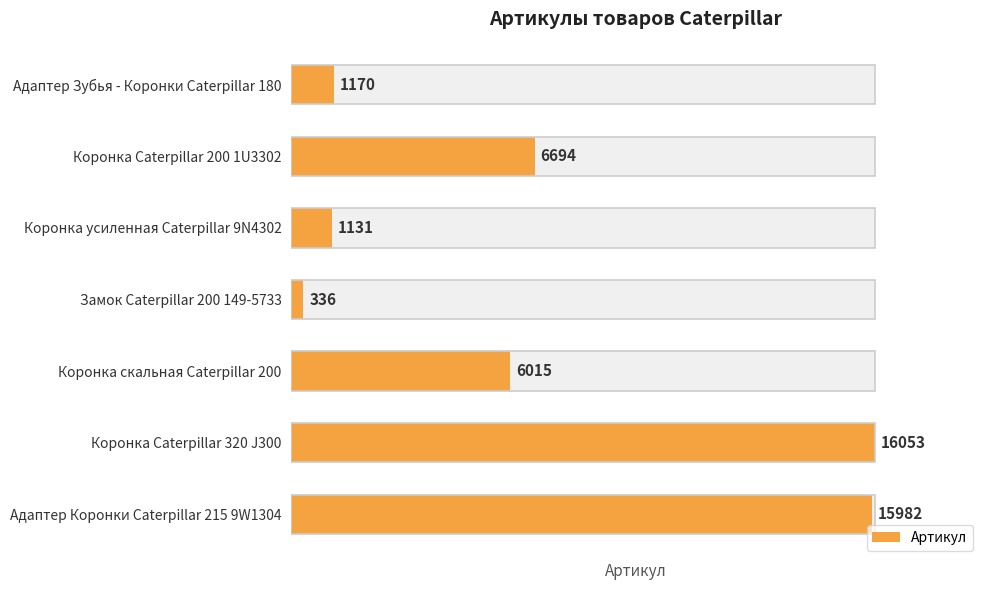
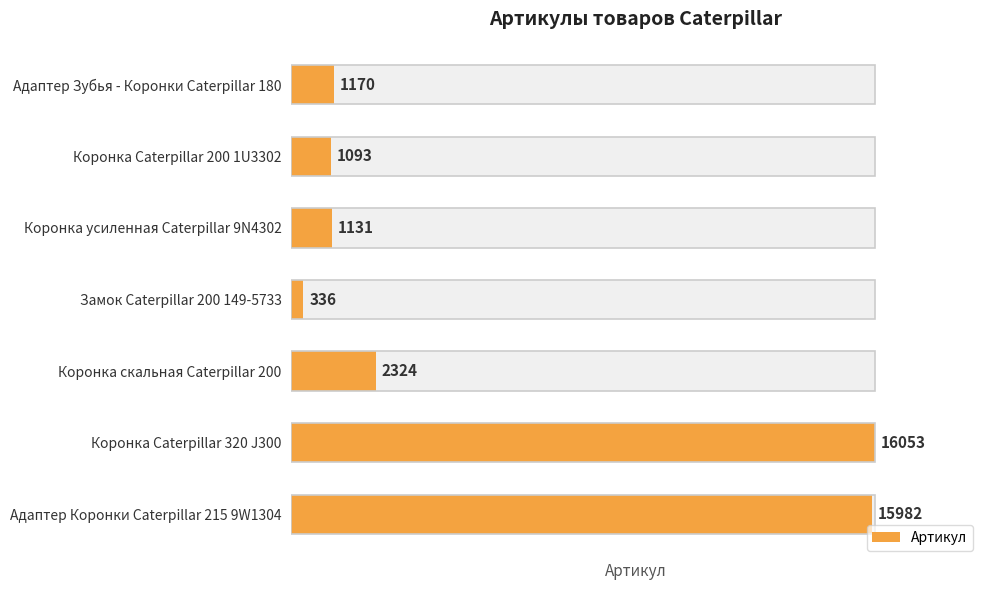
Артикул, Коронка Caterpillar 200 1U3302: 6694 -> 1093
Артикул, Коронка скальная Caterpillar 200: 6015 -> 2324
